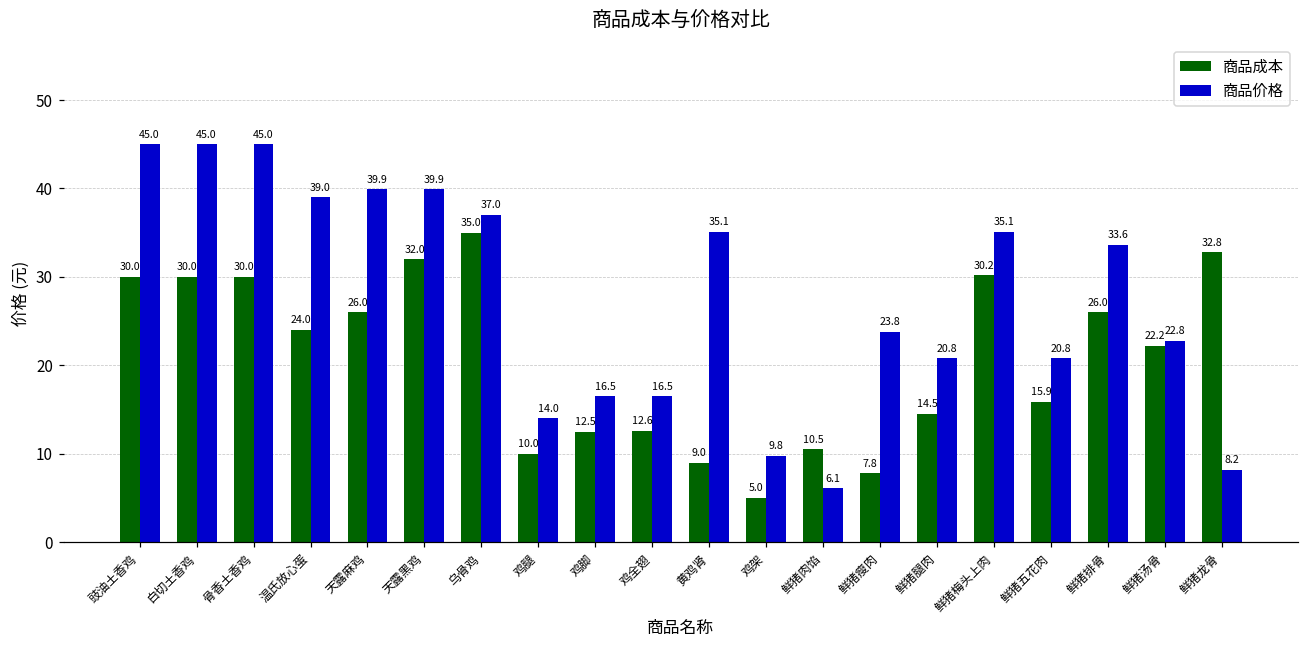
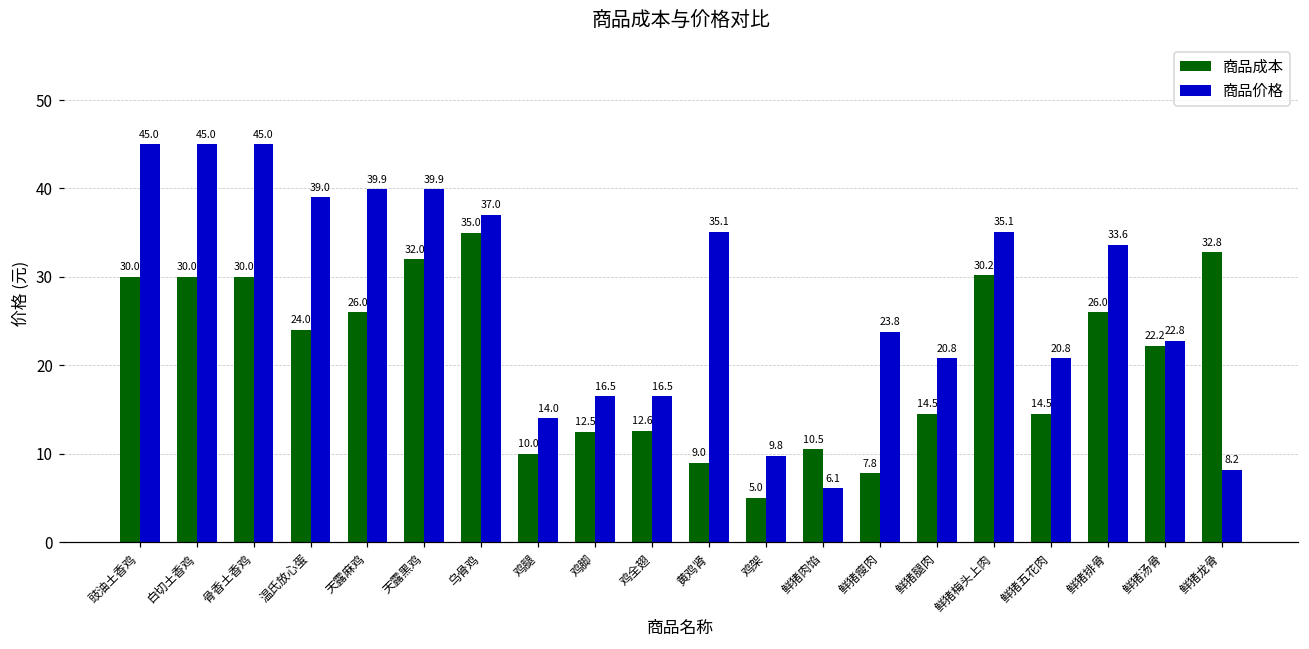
商品成本, 鲜猪五花肉: 15.9 -> 14.5
